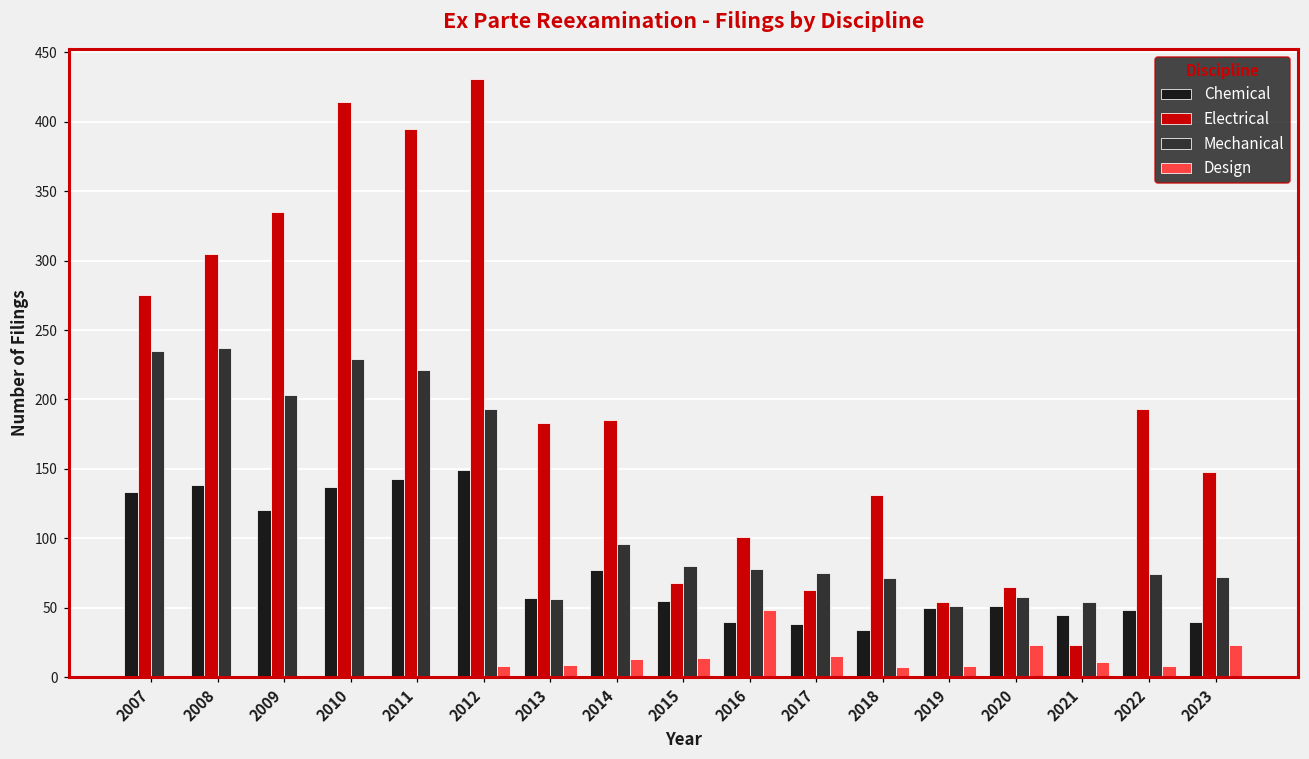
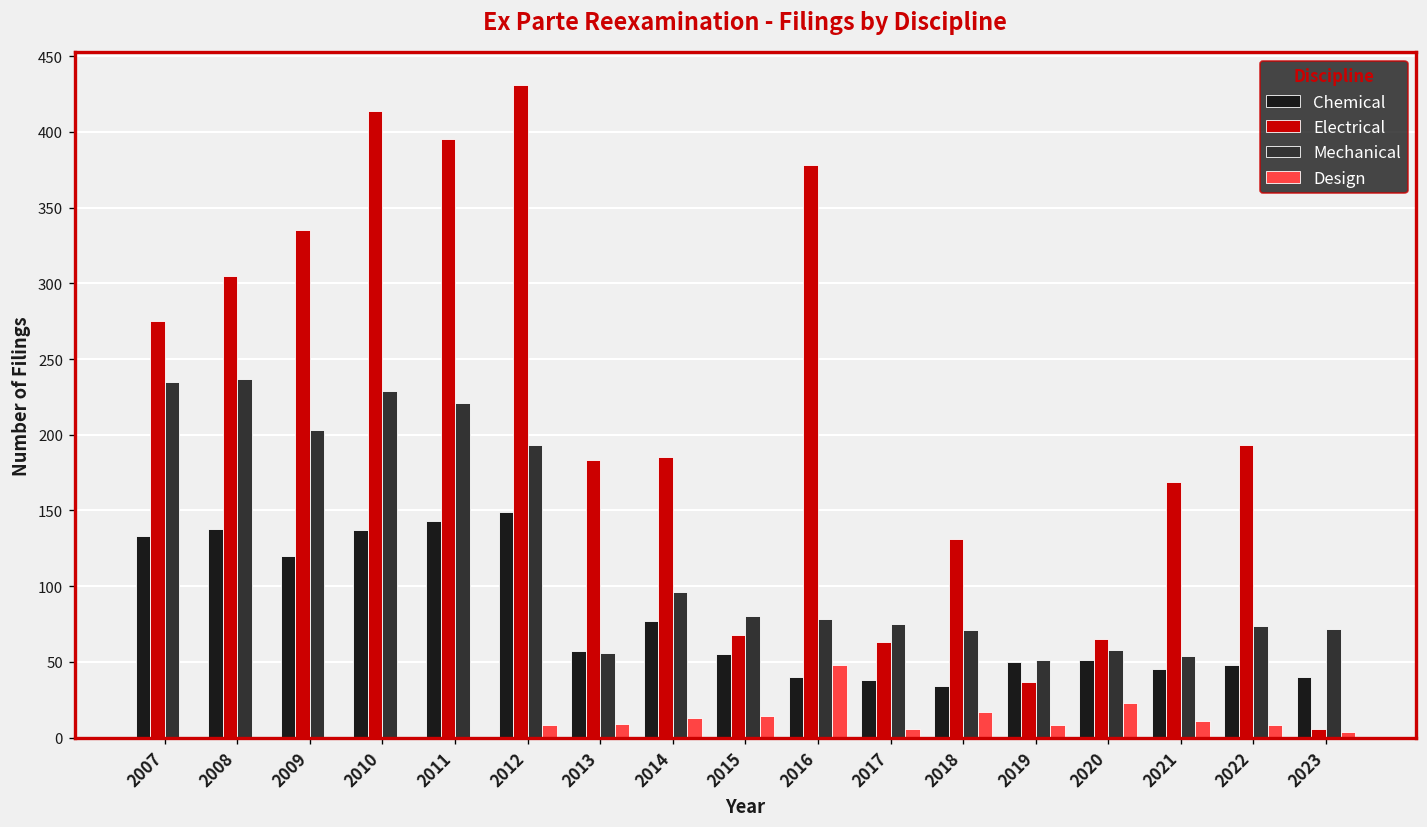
Electrical, 2016: 101 -> 378
Design, 2017: 15 -> 6
Design, 2018: 7 -> 17
Electrical, 2019: 54 -> 37
Electrical, 2021: 23 -> 169
Electrical, 2023: 148 -> 6
Design, 2023: 23 -> 4
